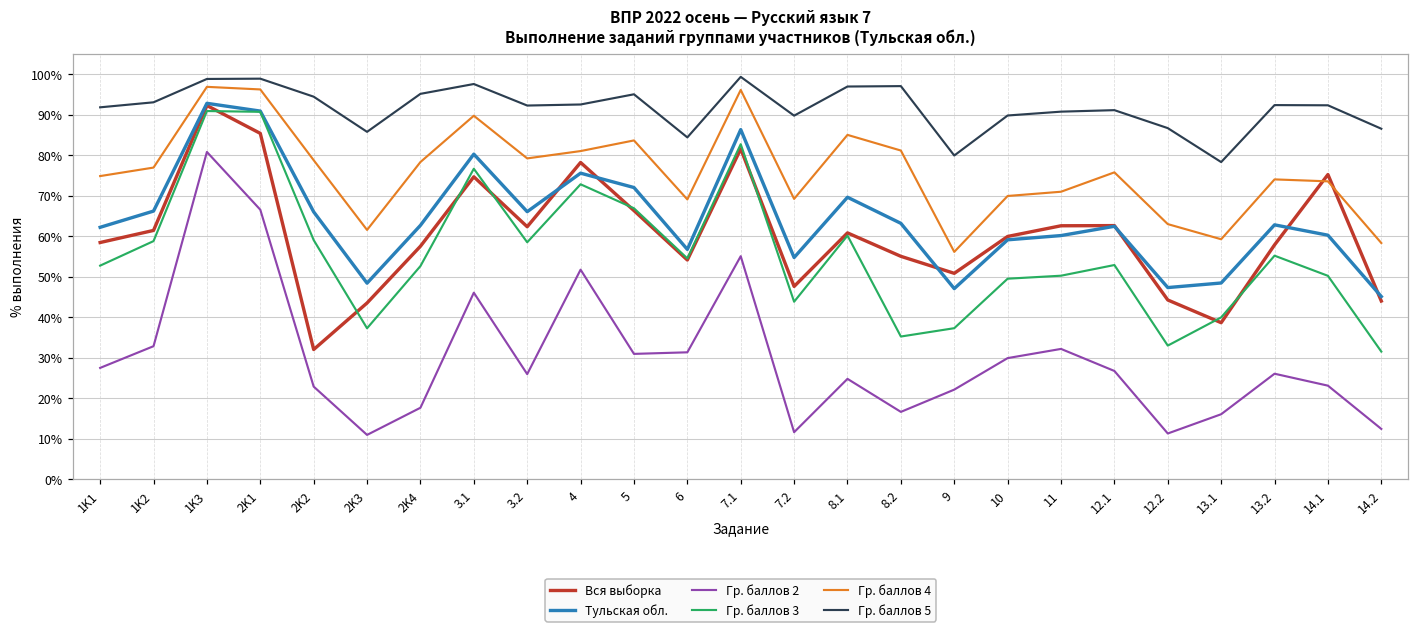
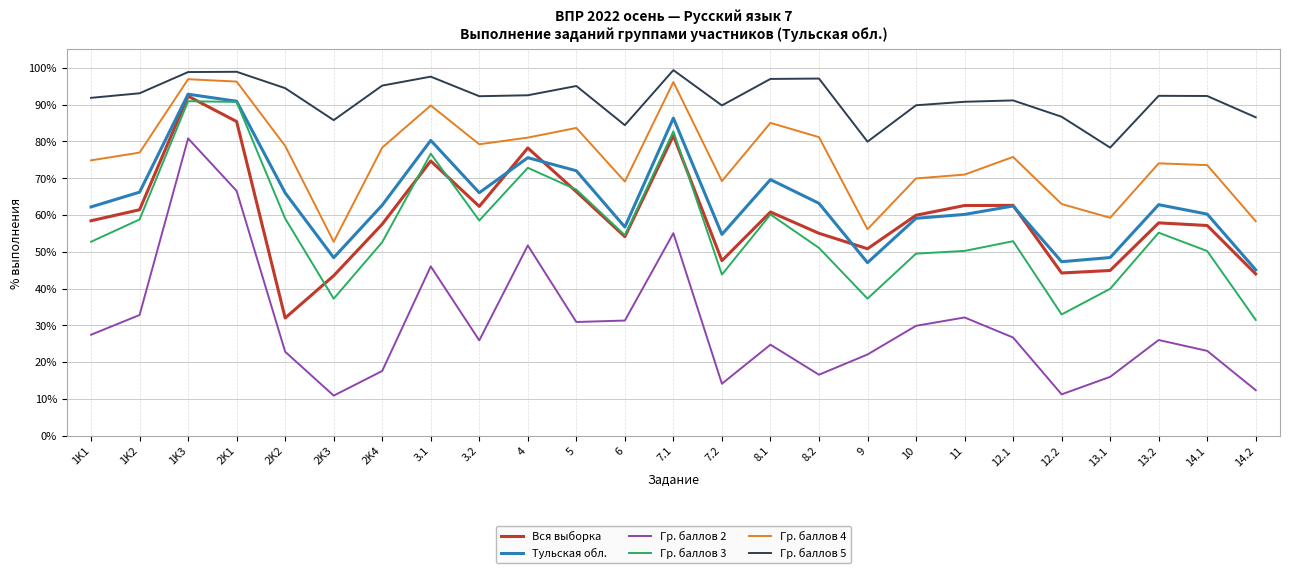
Гр. баллов 4, 2K3: 62% -> 53%
Гр. баллов 2, 7.2: 12% -> 14%
Гр. баллов 3, 8.2: 35% -> 51%
Вся выборка, 13.1: 39% -> 45%
Вся выборка, 14.1: 75% -> 57%
